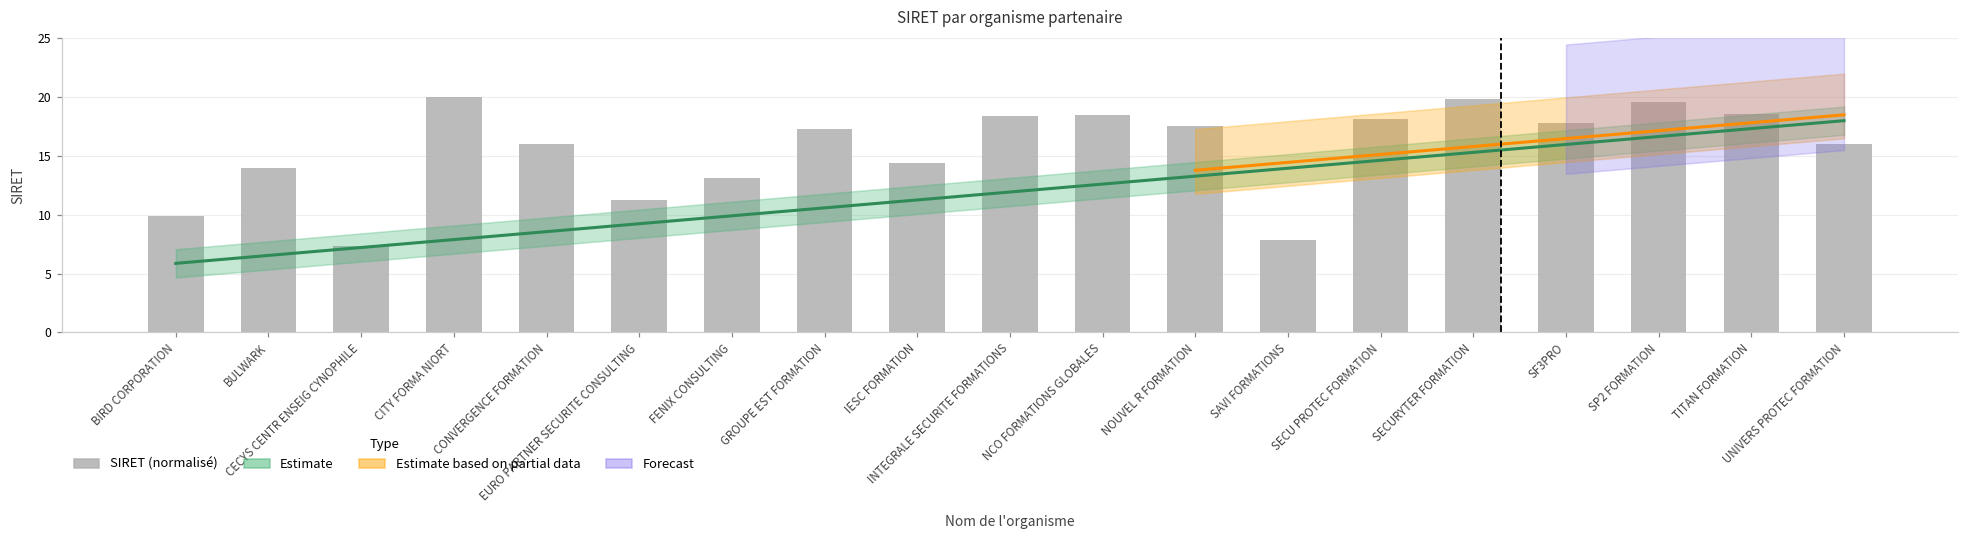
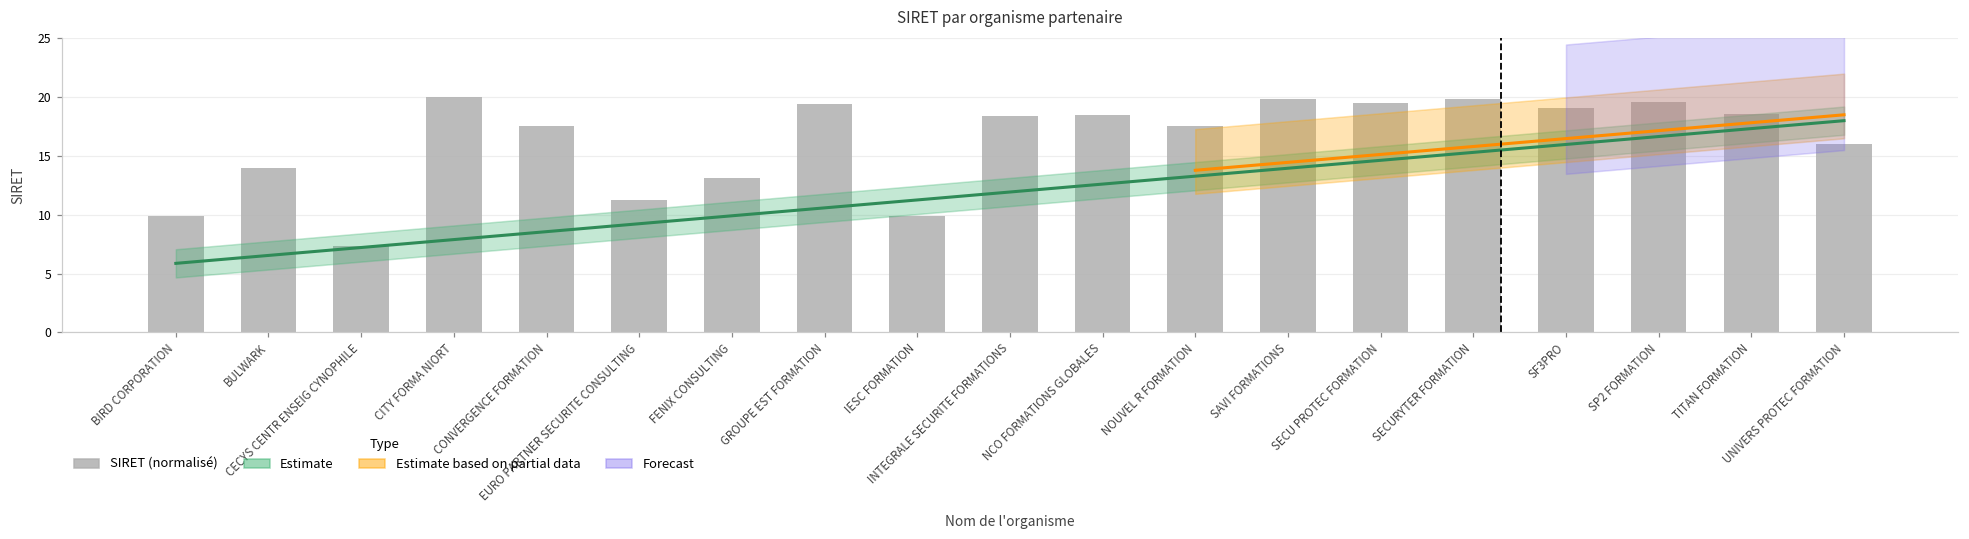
SIRET (normalisé), CONVERGENCE FORMATION: 16.0 -> 17.6
SIRET (normalisé), GROUPE EST FORMATION: 17.3 -> 19.4
SIRET (normalisé), IESC FORMATION: 14.4 -> 9.9
SIRET (normalisé), SAVI FORMATIONS: 7.8 -> 19.8
SIRET (normalisé), SECU PROTEC FORMATION: 18.2 -> 19.5
SIRET (normalisé), SF3PRO: 17.8 -> 19.1
